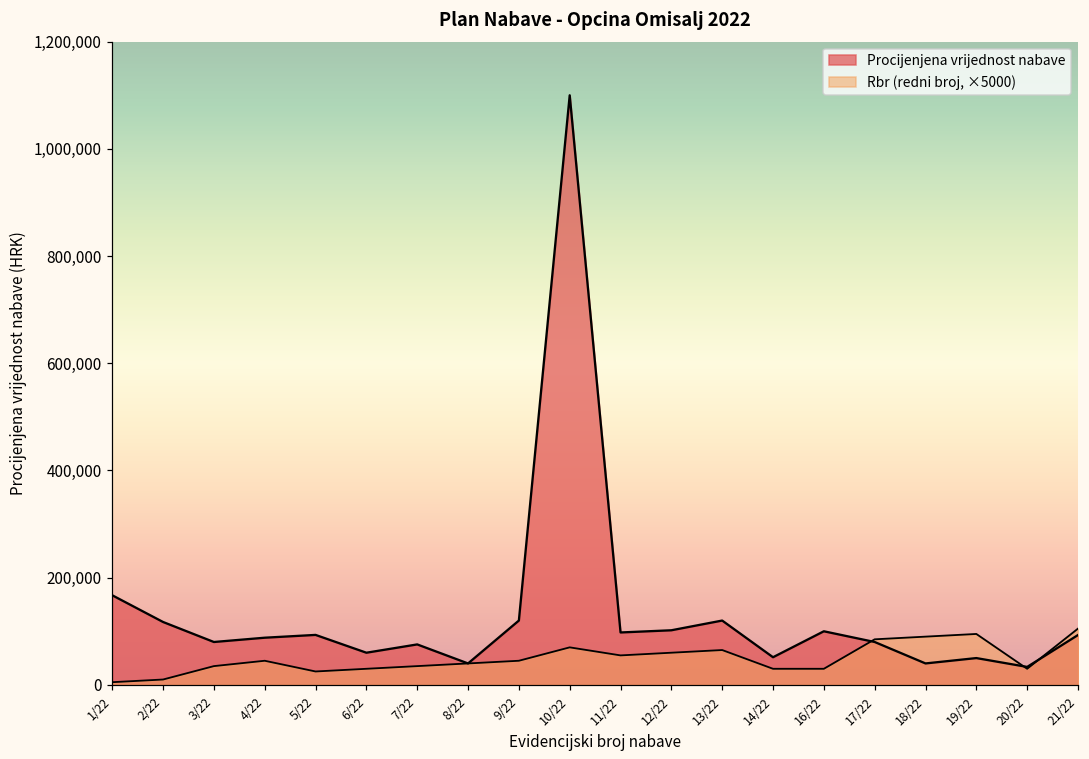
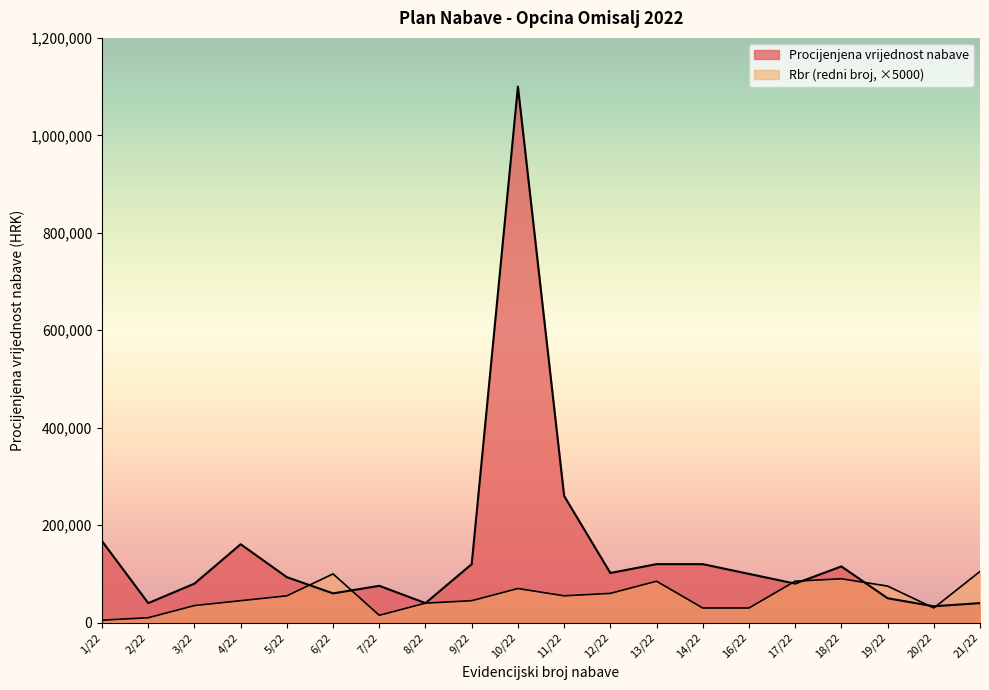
Procijenjena vrijednost nabave, 2/22: 120,000 -> 40,000
Procijenjena vrijednost nabave, 4/22: 90,000 -> 160,000
Rbr (redni broj, ×5000), 5/22: 30,000 -> 60,000
Rbr (redni broj, ×5000), 6/22: 30,000 -> 100,000
Rbr (redni broj, ×5000), 7/22: 40,000 -> 20,000
Procijenjena vrijednost nabave, 11/22: 100,000 -> 260,000
Rbr (redni broj, ×5000), 13/22: 70,000 -> 90,000
Procijenjena vrijednost nabave, 14/22: 50,000 -> 120,000
Procijenjena vrijednost nabave, 18/22: 40,000 -> 120,000
Rbr (redni broj, ×5000), 19/22: 100,000 -> 80,000
Procijenjena vrijednost nabave, 21/22: 90,000 -> 40,000
